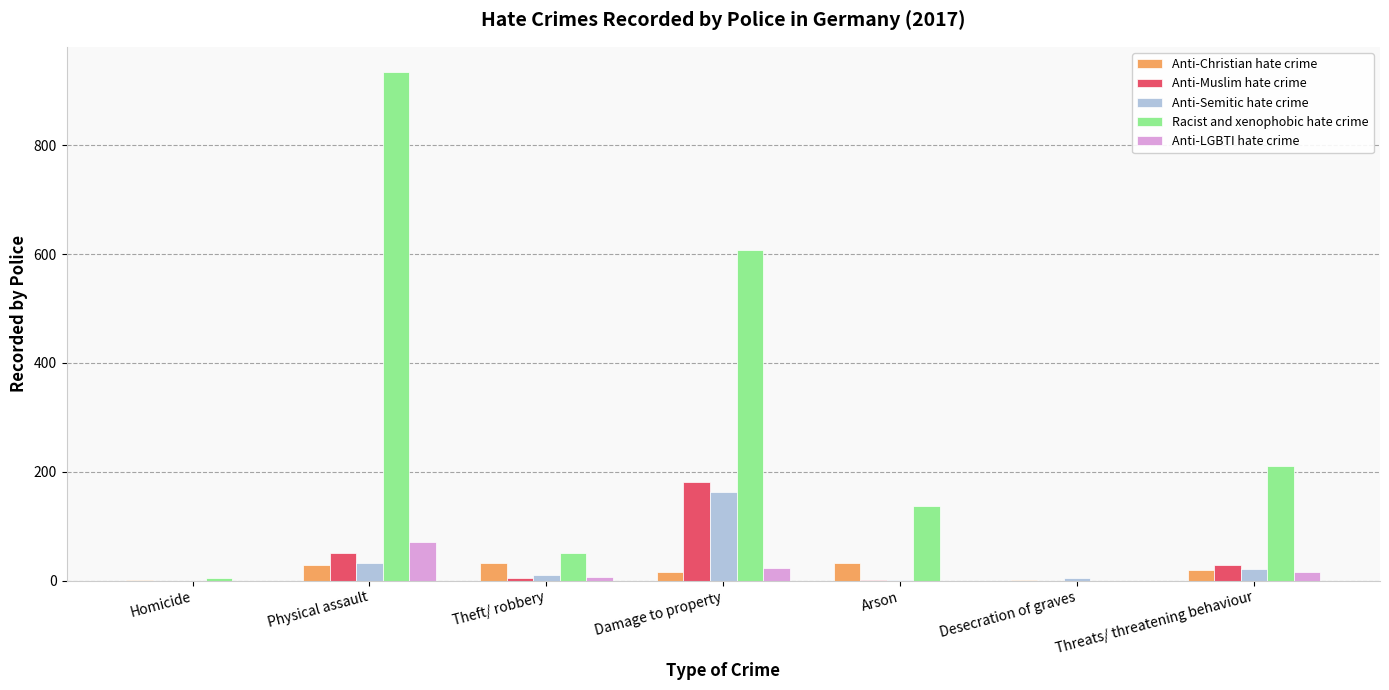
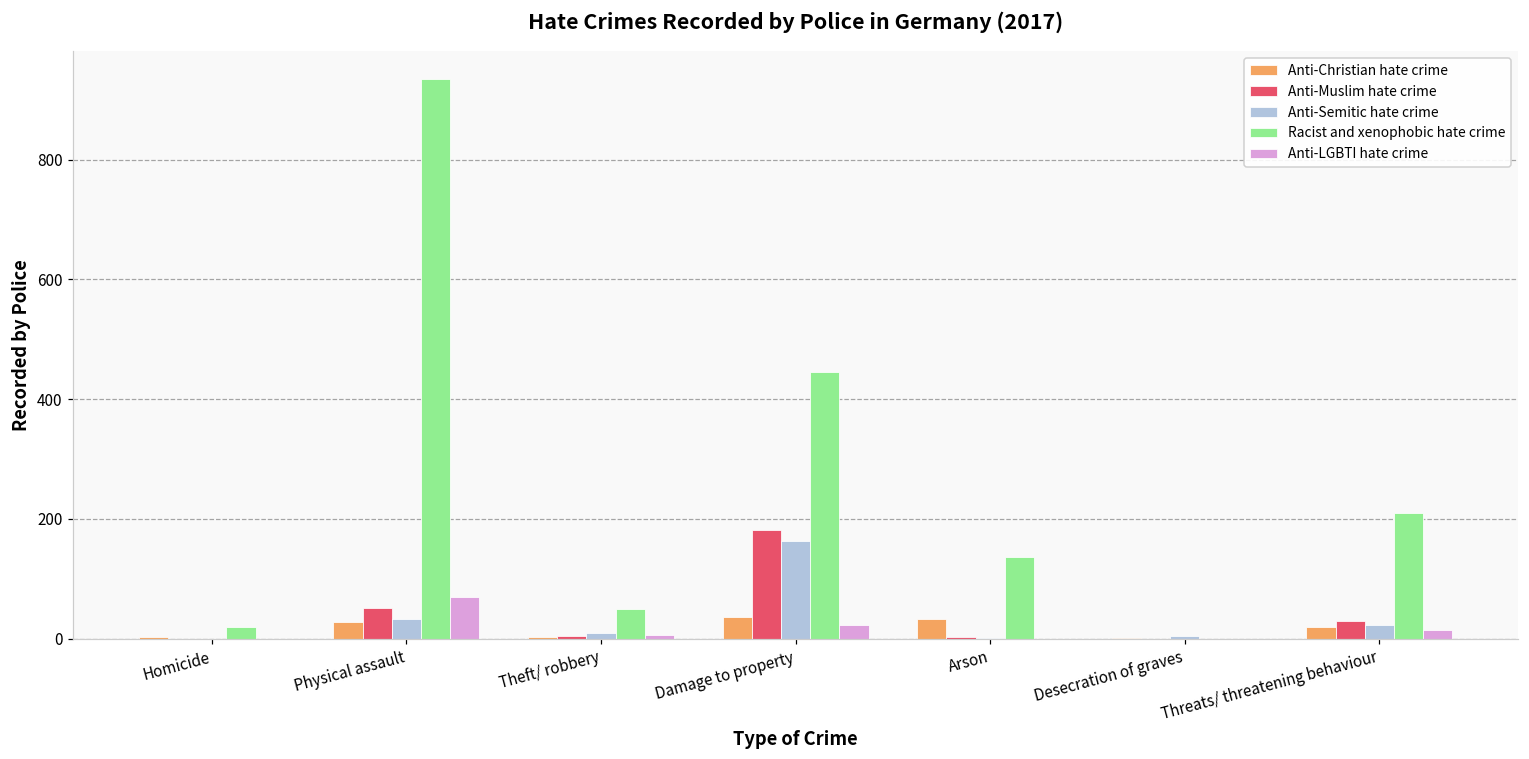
Racist and xenophobic hate crime, Homicide: 0 -> 20
Anti-Christian hate crime, Theft/ robbery: 30 -> 0
Anti-Christian hate crime, Damage to property: 20 -> 40
Racist and xenophobic hate crime, Damage to property: 610 -> 450
